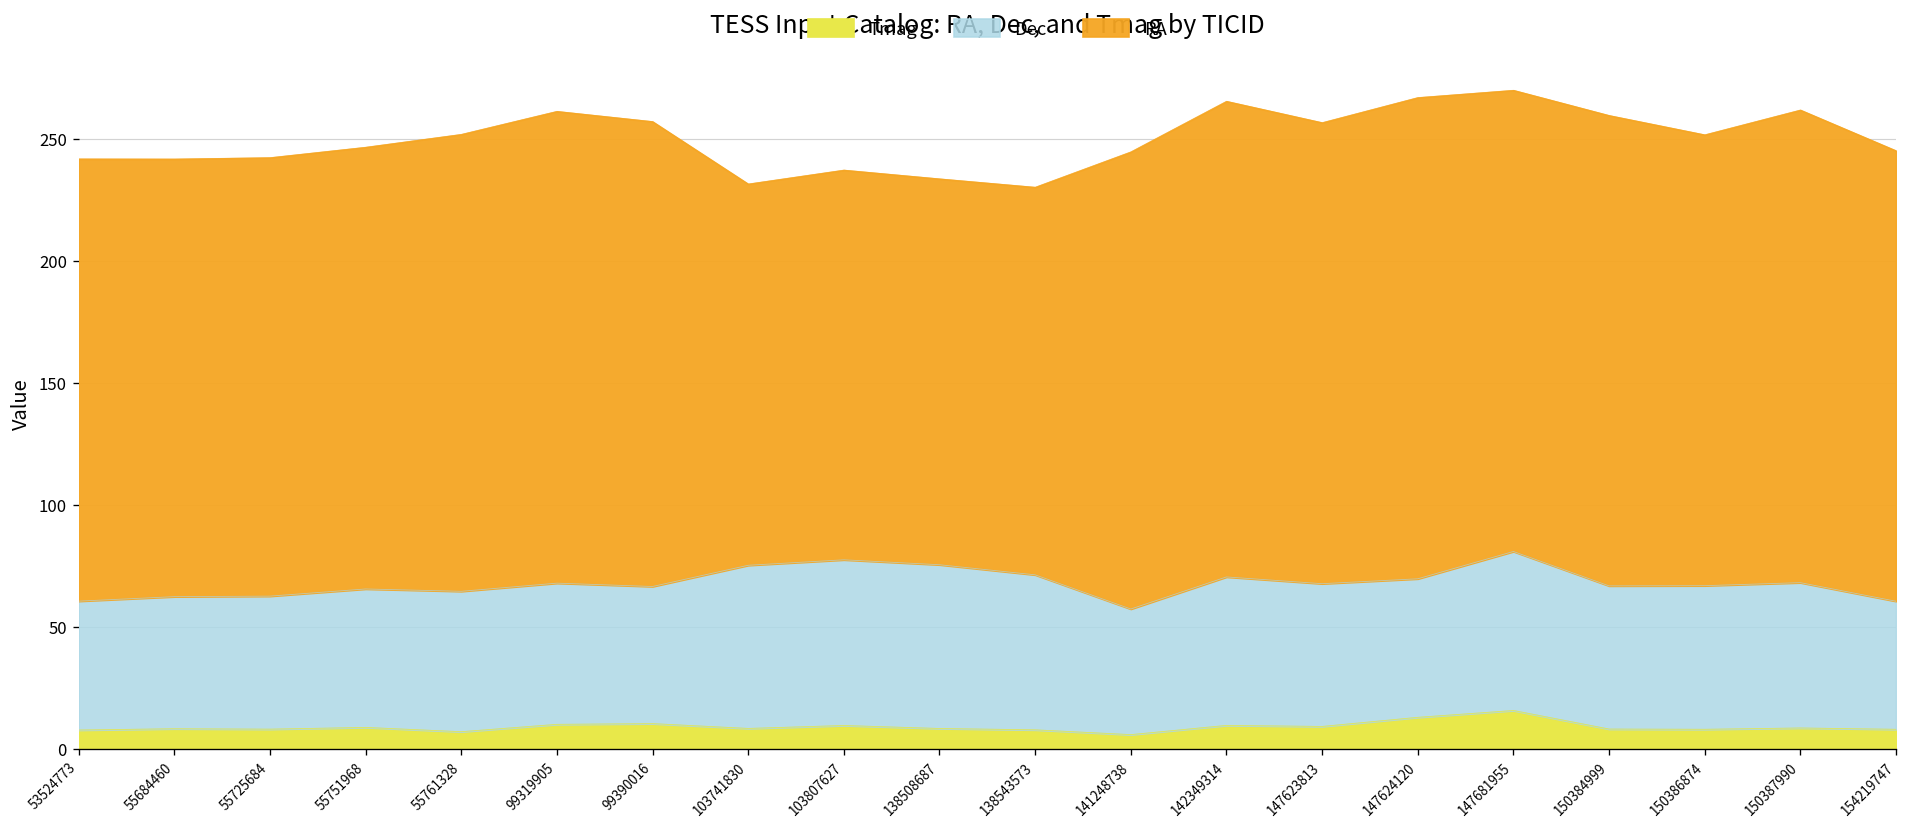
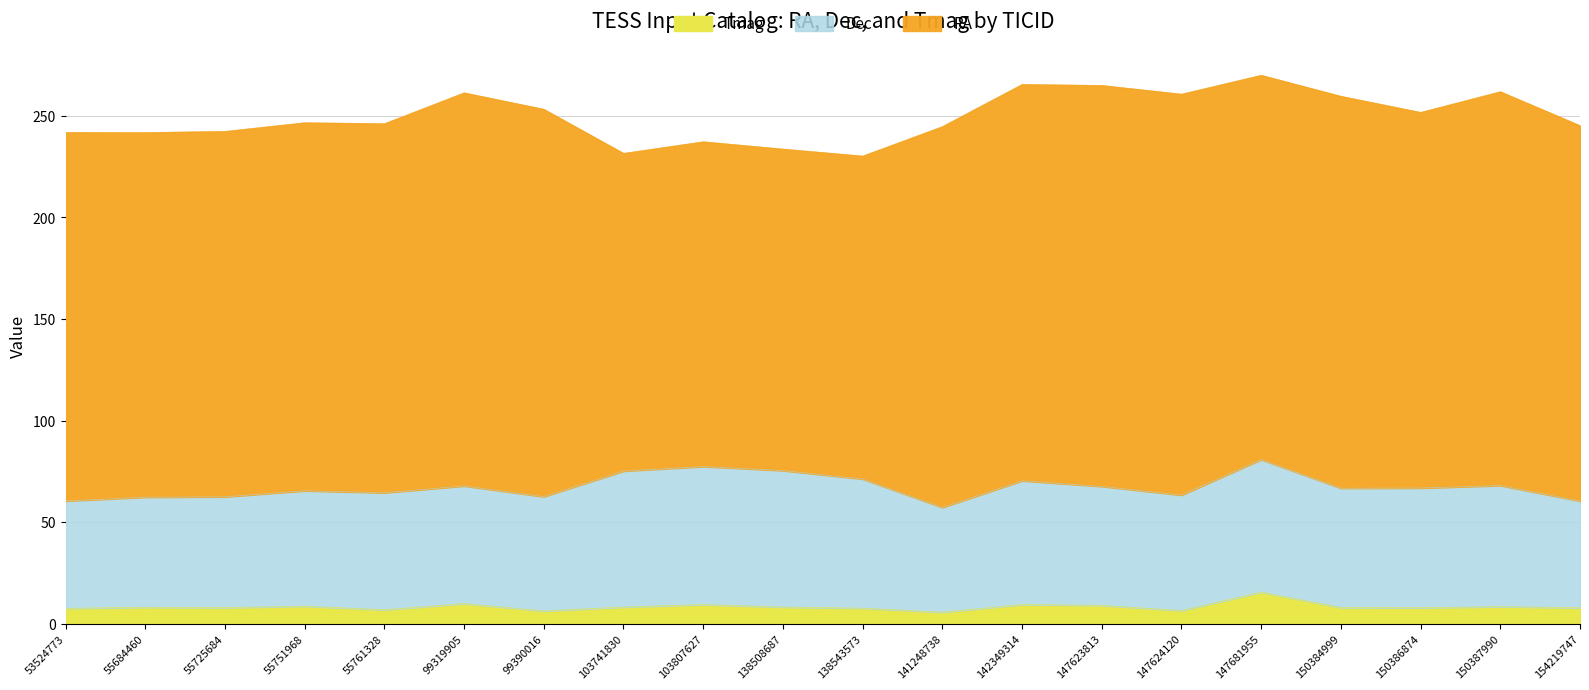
RA, 55761328: 187 -> 182
Tmag, 99390016: 10 -> 6
RA, 147623813: 189 -> 197
Tmag, 147624120: 13 -> 7
